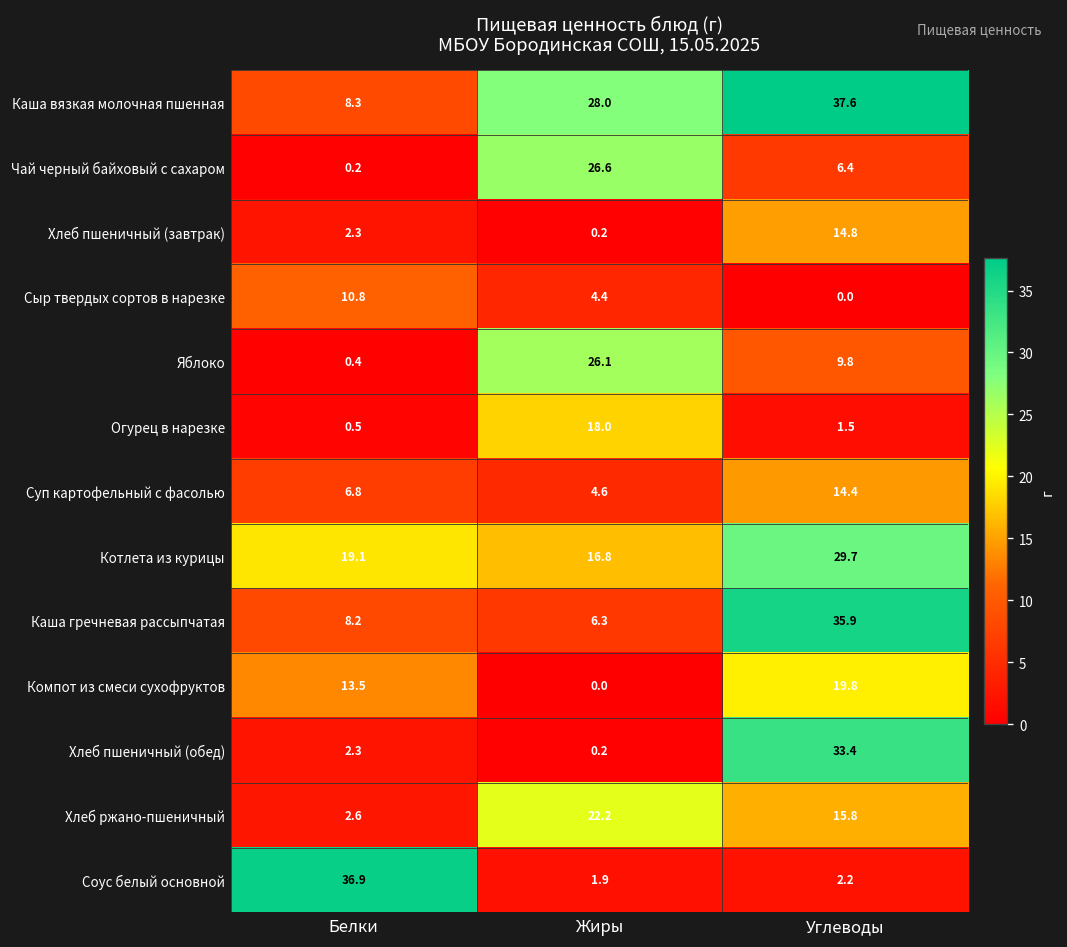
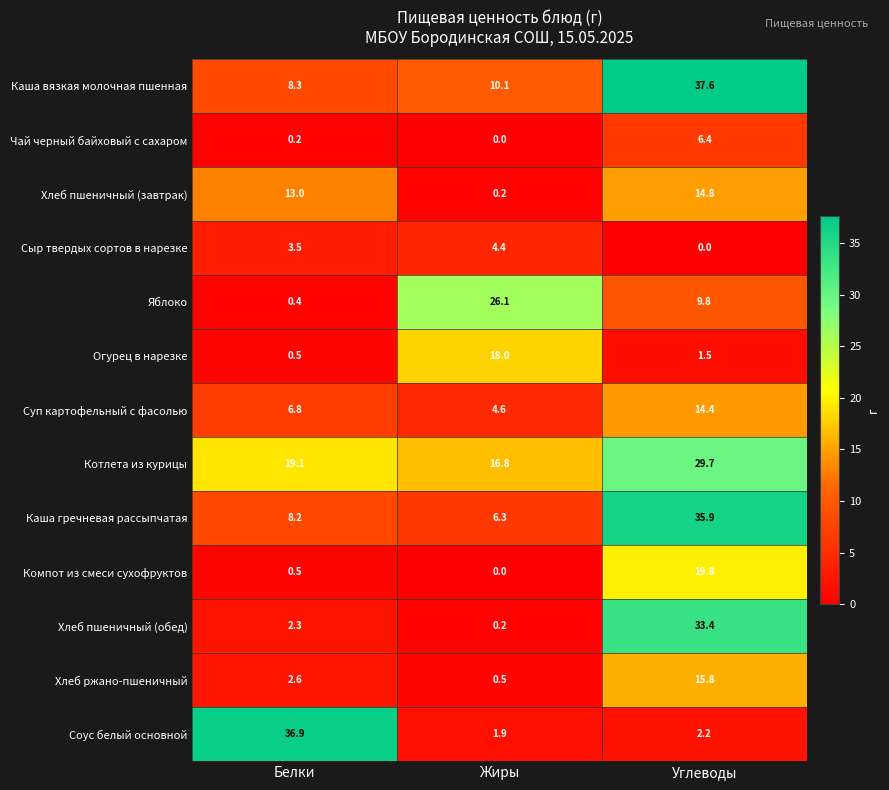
Каша вязкая молочная пшенная, Жиры: 28.0 -> 10.1
Чай черный байховый с сахаром, Жиры: 26.6 -> 0.0
Хлеб пшеничный (завтрак), Белки: 2.3 -> 13.0
Сыр твердых сортов в нарезке, Белки: 10.8 -> 3.5
Компот из смеси сухофруктов, Белки: 13.5 -> 0.5
Хлеб ржано-пшеничный, Жиры: 22.2 -> 0.5
